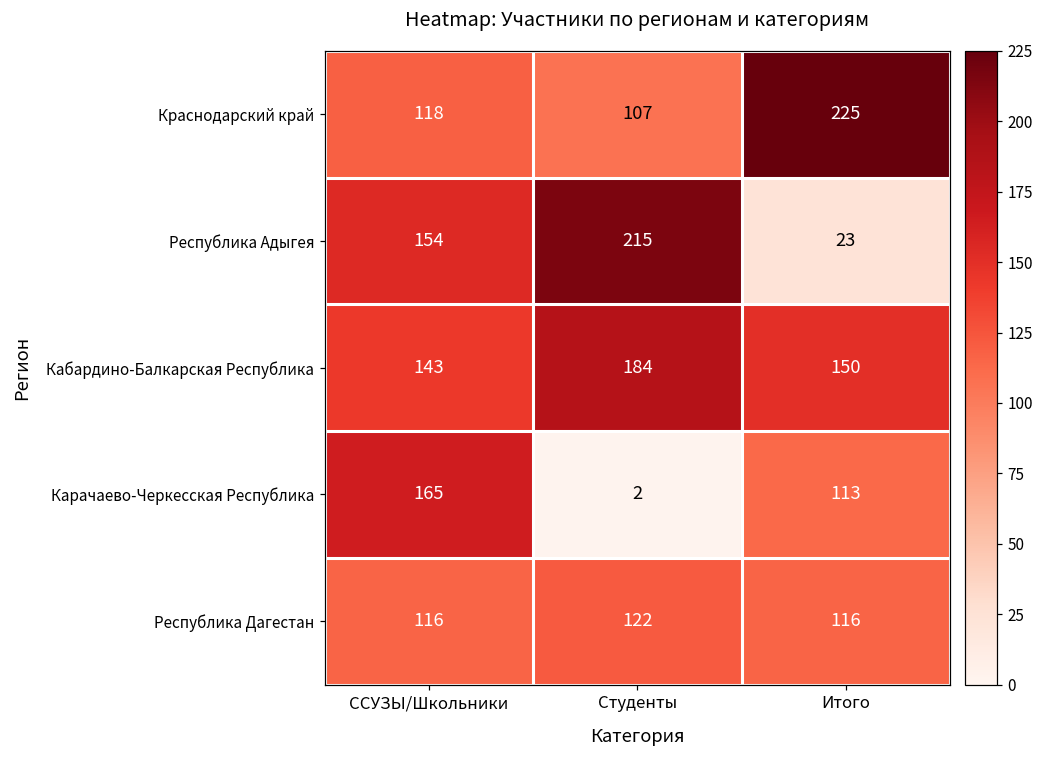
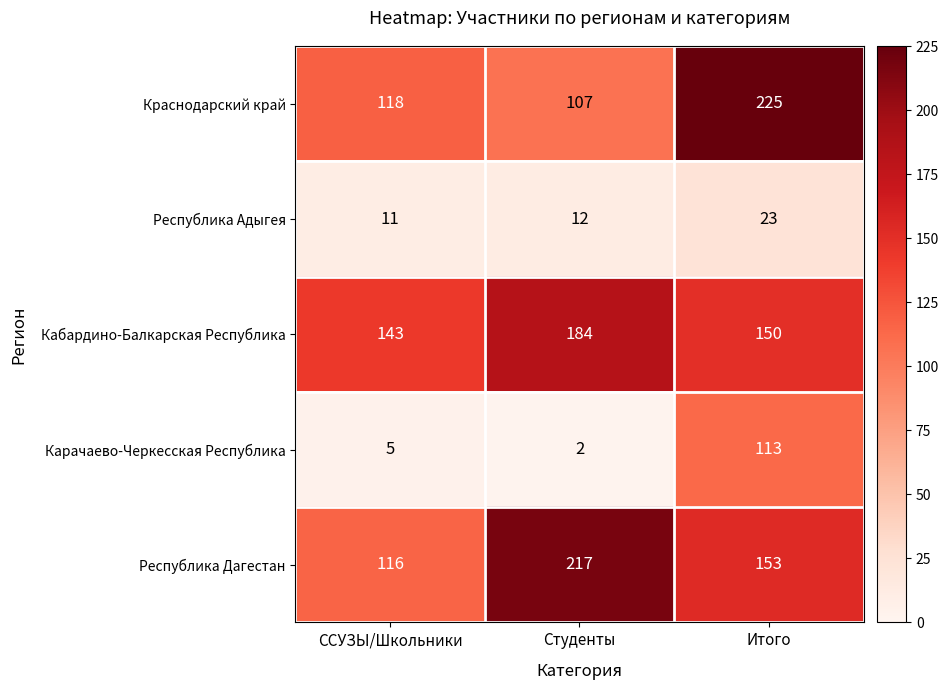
Республика Адыгея, ССУЗЫ/Школьники: 154 -> 11
Республика Адыгея, Студенты: 215 -> 12
Карачаево-Черкесская Республика, ССУЗЫ/Школьники: 165 -> 5
Республика Дагестан, Студенты: 122 -> 217
Республика Дагестан, Итого: 116 -> 153
